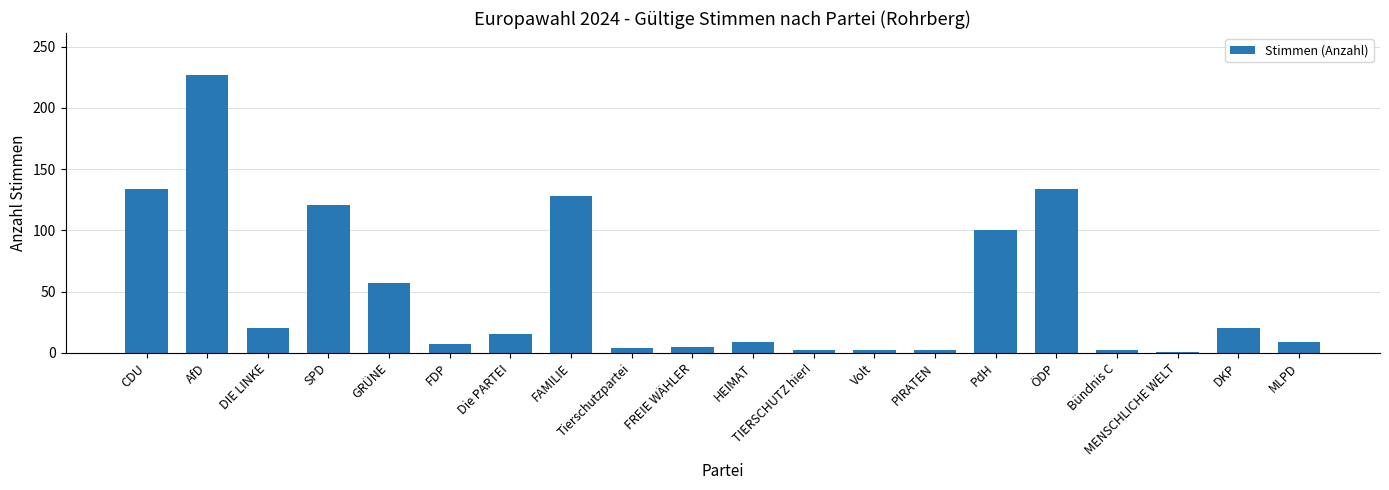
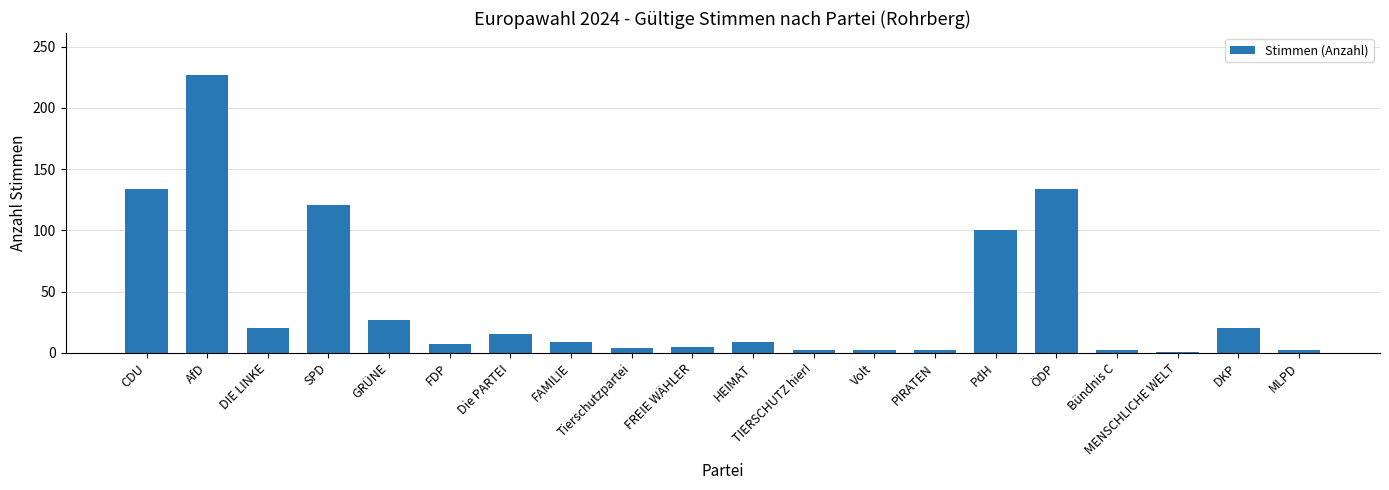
GRÜNE: 57 -> 27
FAMILIE: 128 -> 9
MLPD: 9 -> 2
